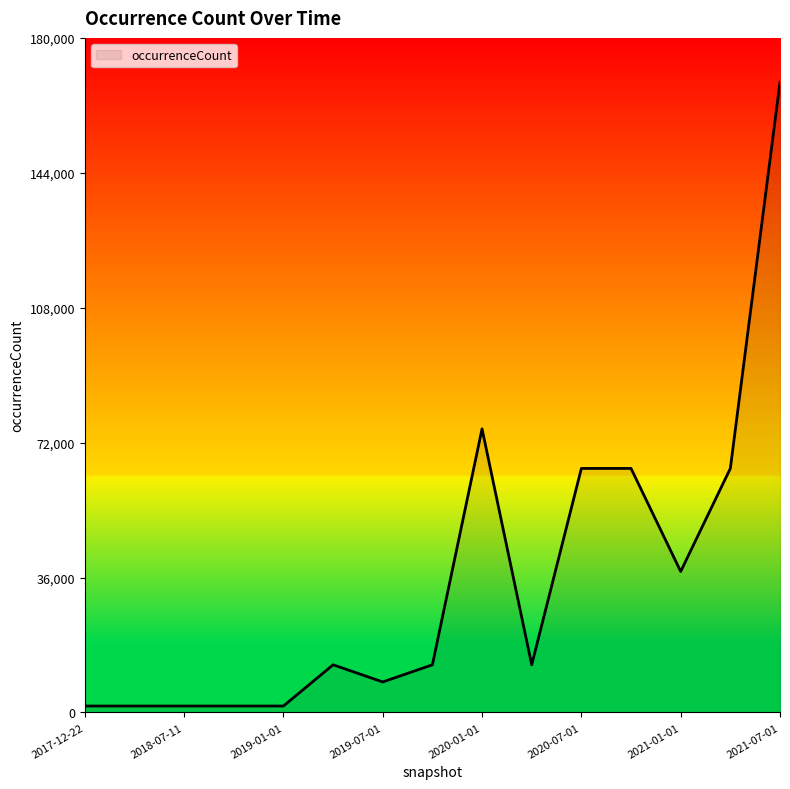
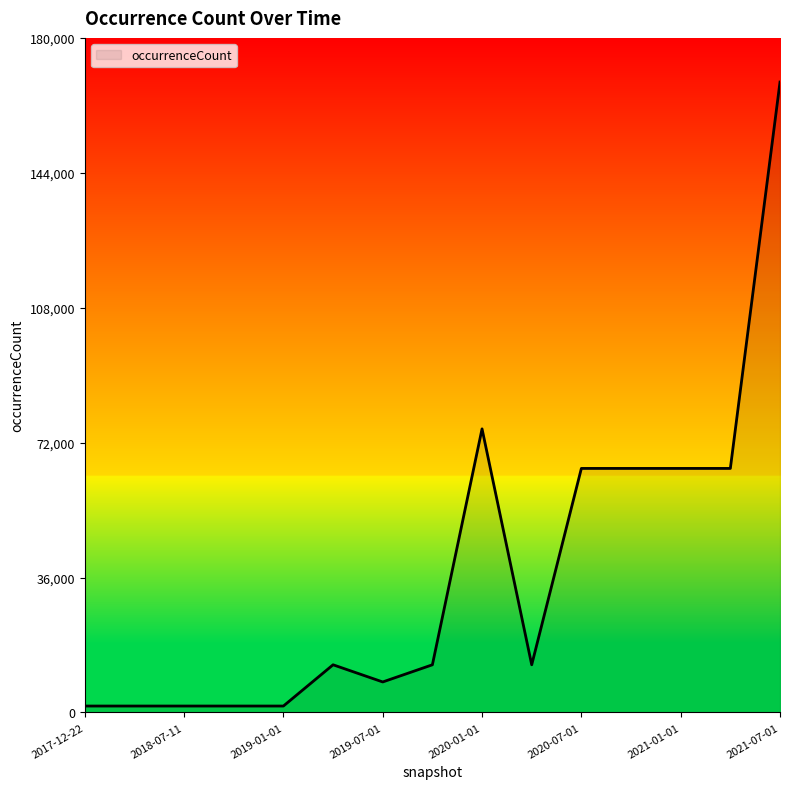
2021-01-01: 38,000 -> 65,000
